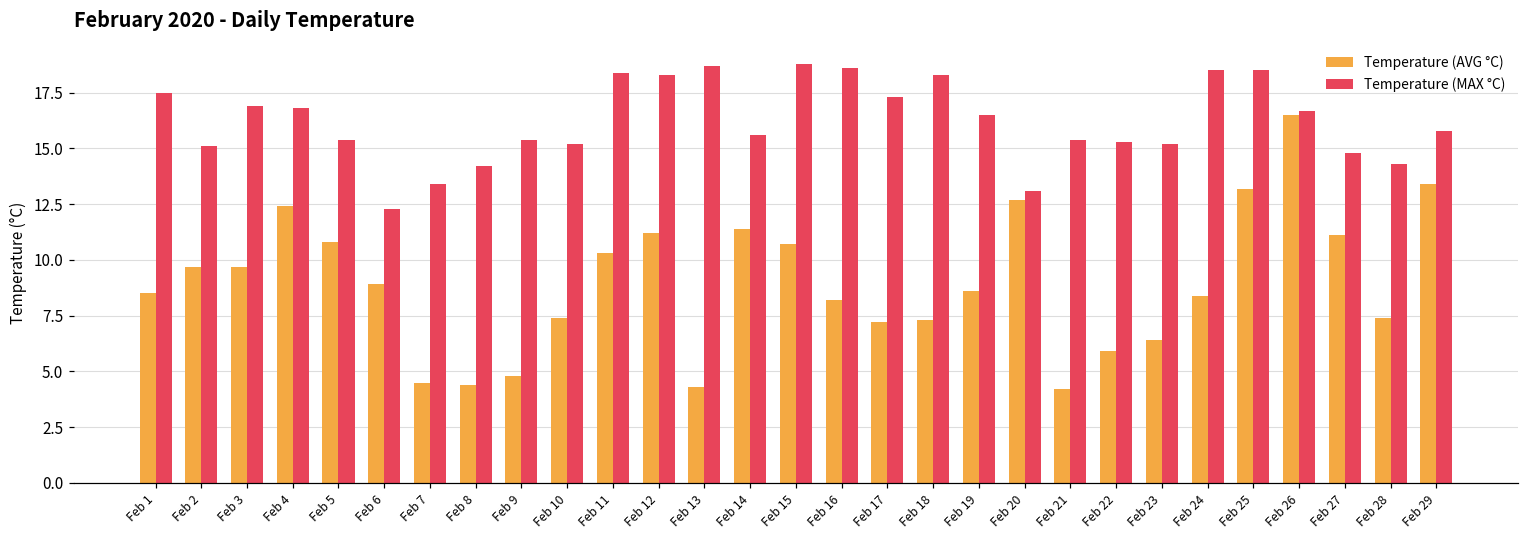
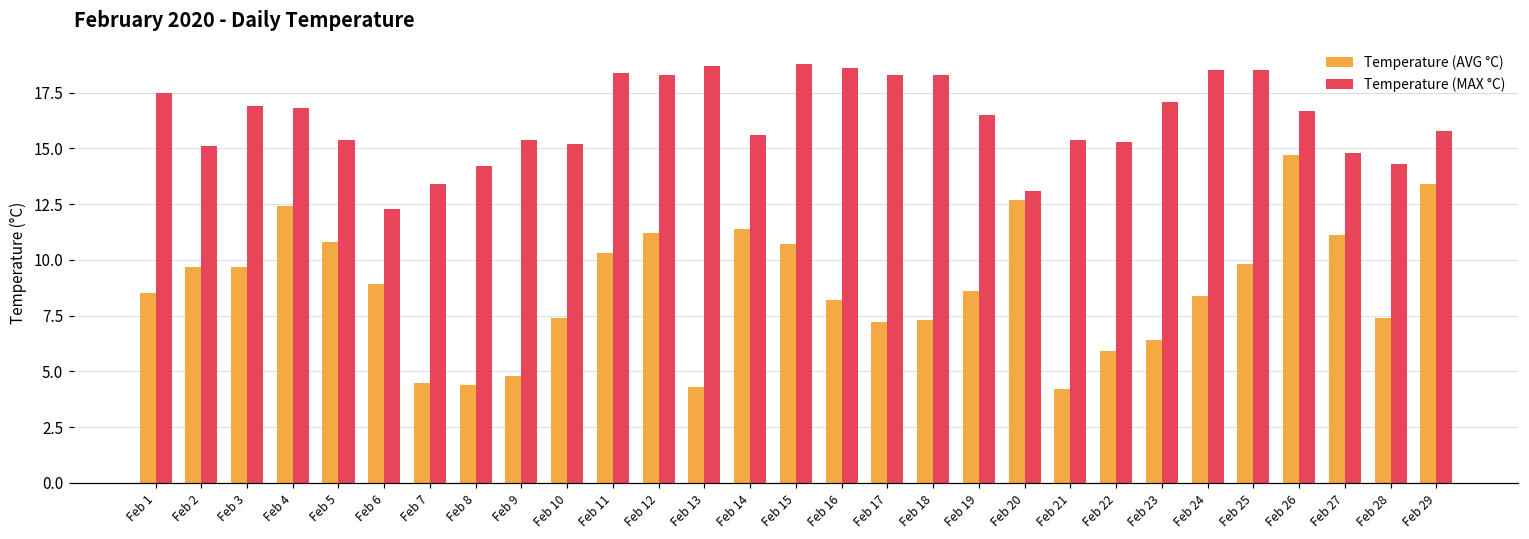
Temperature (MAX °C), Feb 17: 17.3 -> 18.3
Temperature (MAX °C), Feb 23: 15.2 -> 17.1
Temperature (AVG °C), Feb 25: 13.2 -> 9.8
Temperature (AVG °C), Feb 26: 16.5 -> 14.7
